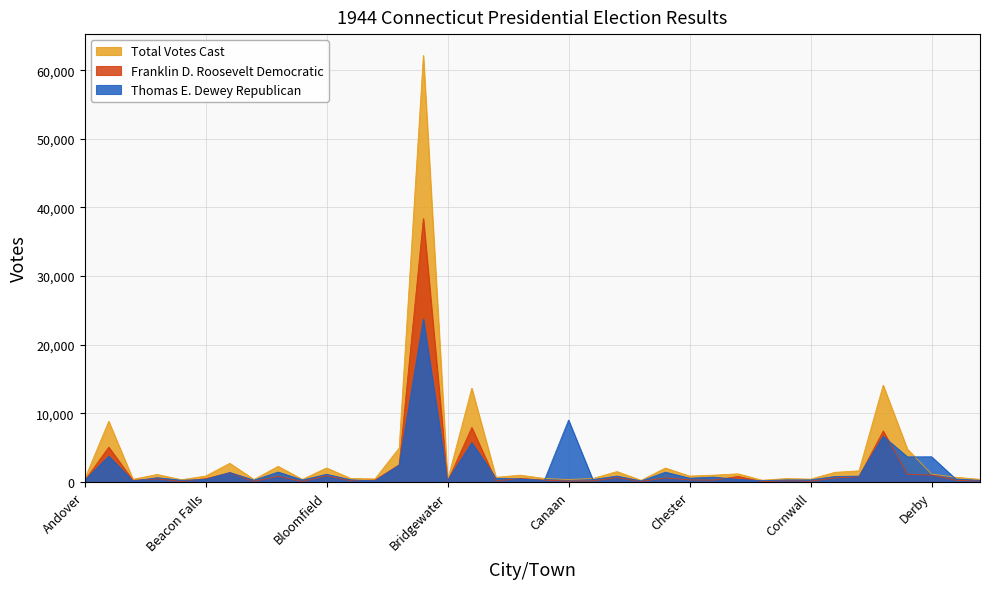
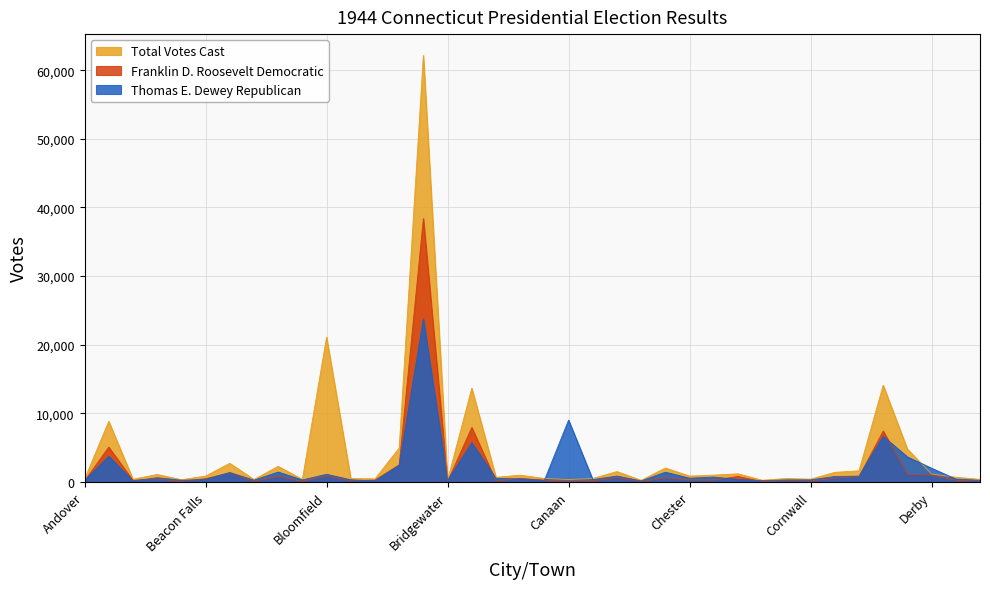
Total Votes Cast, Bloomfield: 2,000 -> 21,000
Thomas E. Dewey Republican, Derby: 4,000 -> 2,000
